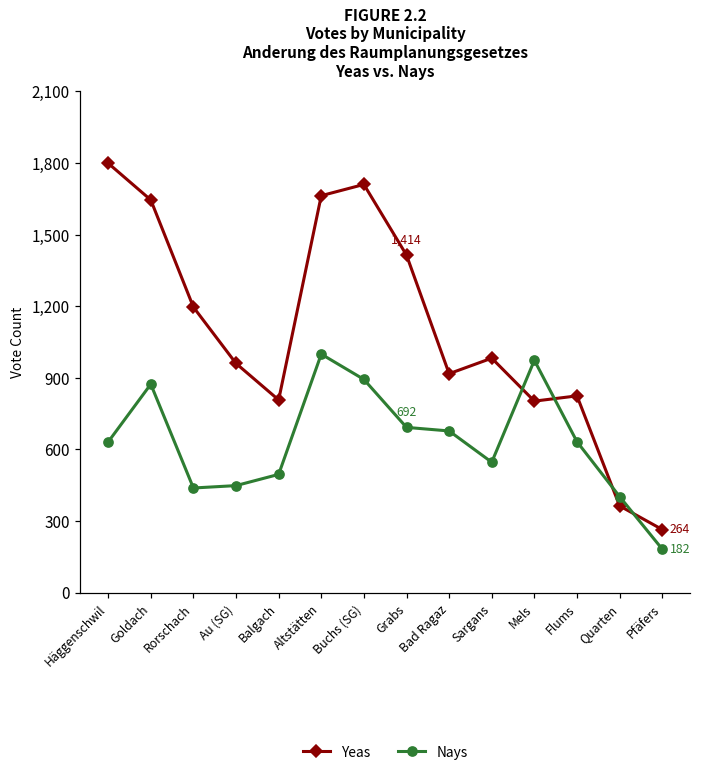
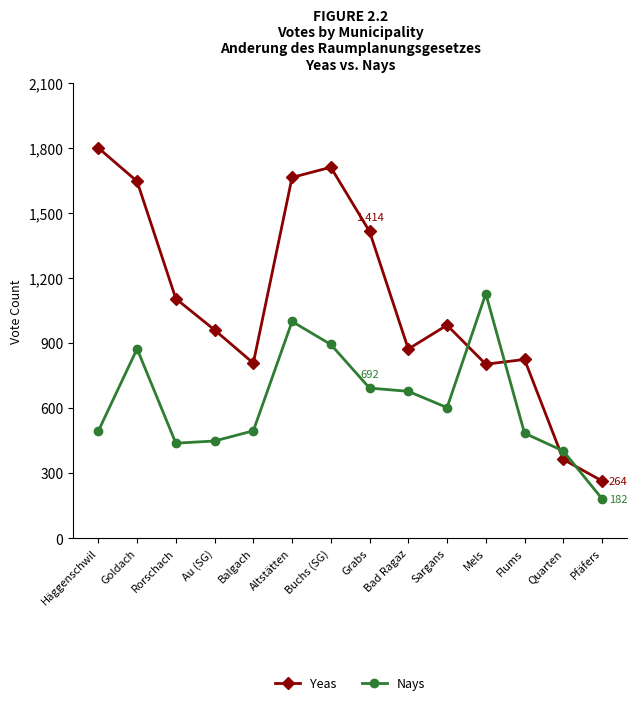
Nays, Häggenschwil: 630 -> 490
Yeas, Rorschach: 1,200 -> 1,100
Yeas, Bad Ragaz: 920 -> 870
Nays, Sargans: 550 -> 600
Nays, Mels: 970 -> 1,130
Nays, Flums: 630 -> 480
